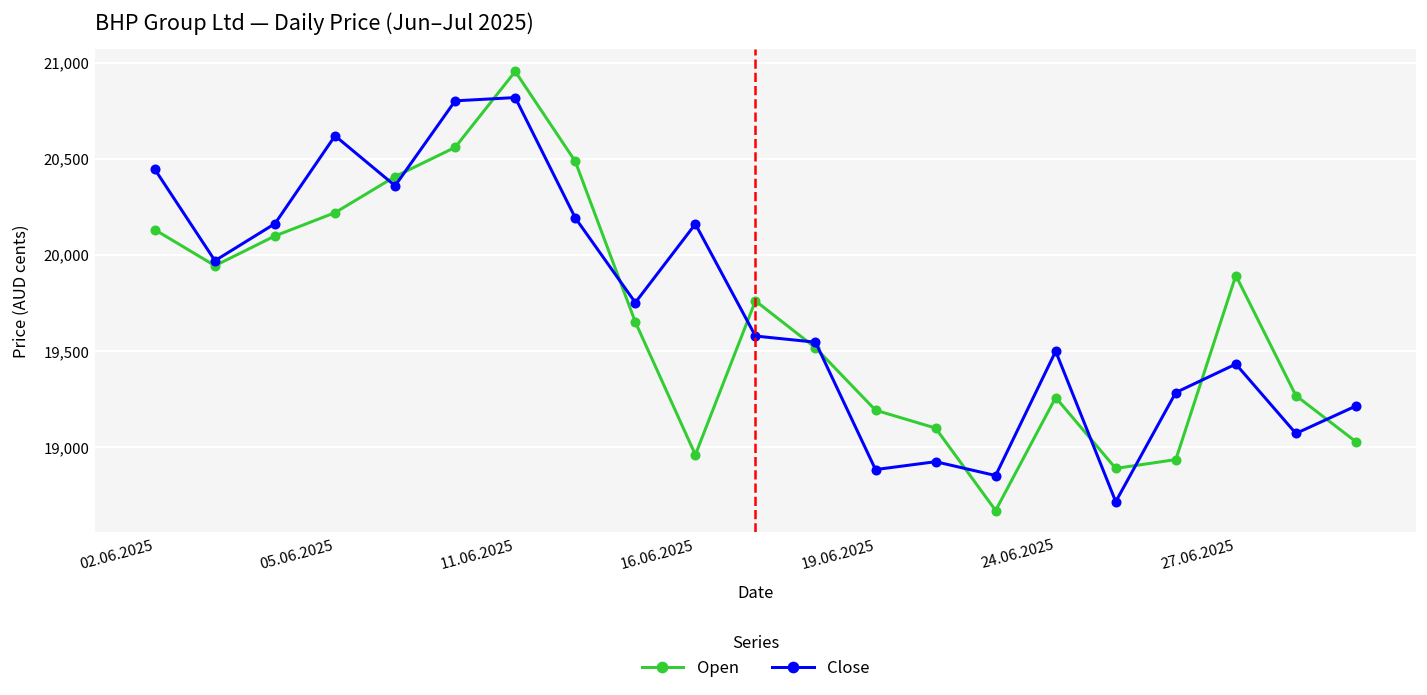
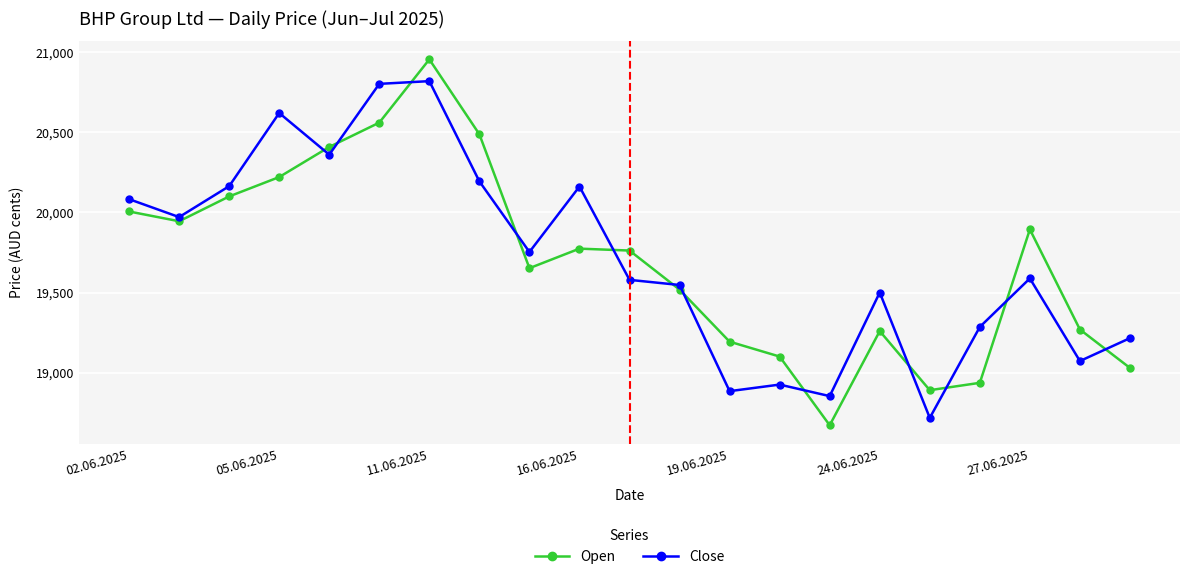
Open, 02.06.2025: 20,130 -> 20,010
Close, 02.06.2025: 20,450 -> 20,080
Open, 16.06.2025: 18,960 -> 19,770
Close, 27.06.2025: 19,430 -> 19,590
